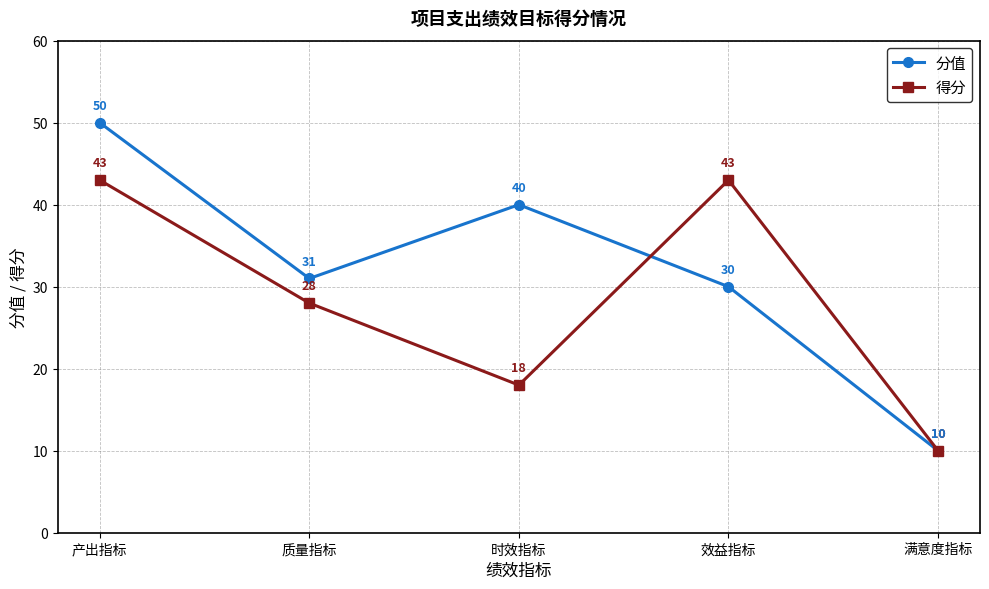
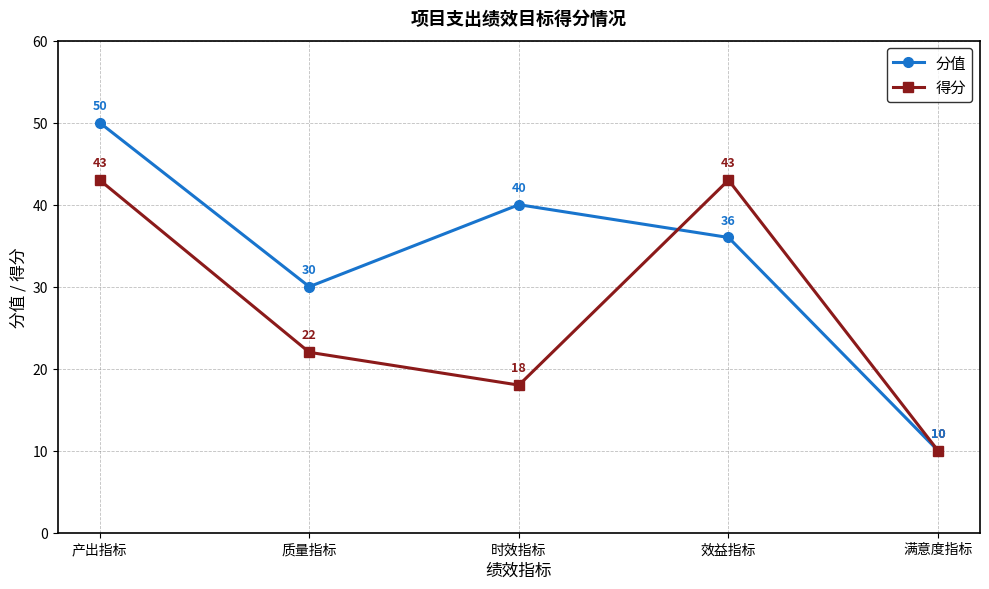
分值, 质量指标: 31 -> 30
得分, 质量指标: 28 -> 22
分值, 效益指标: 30 -> 36
